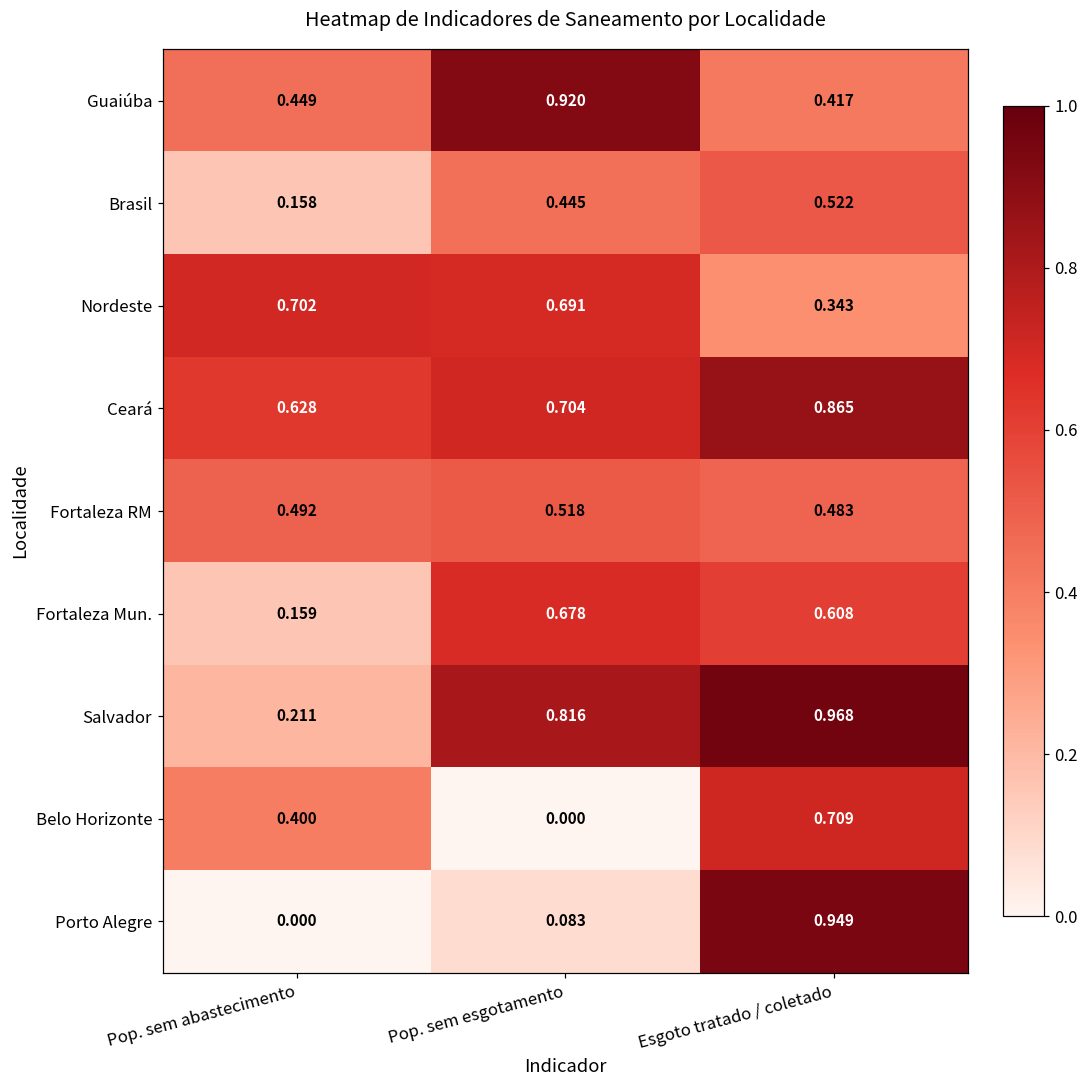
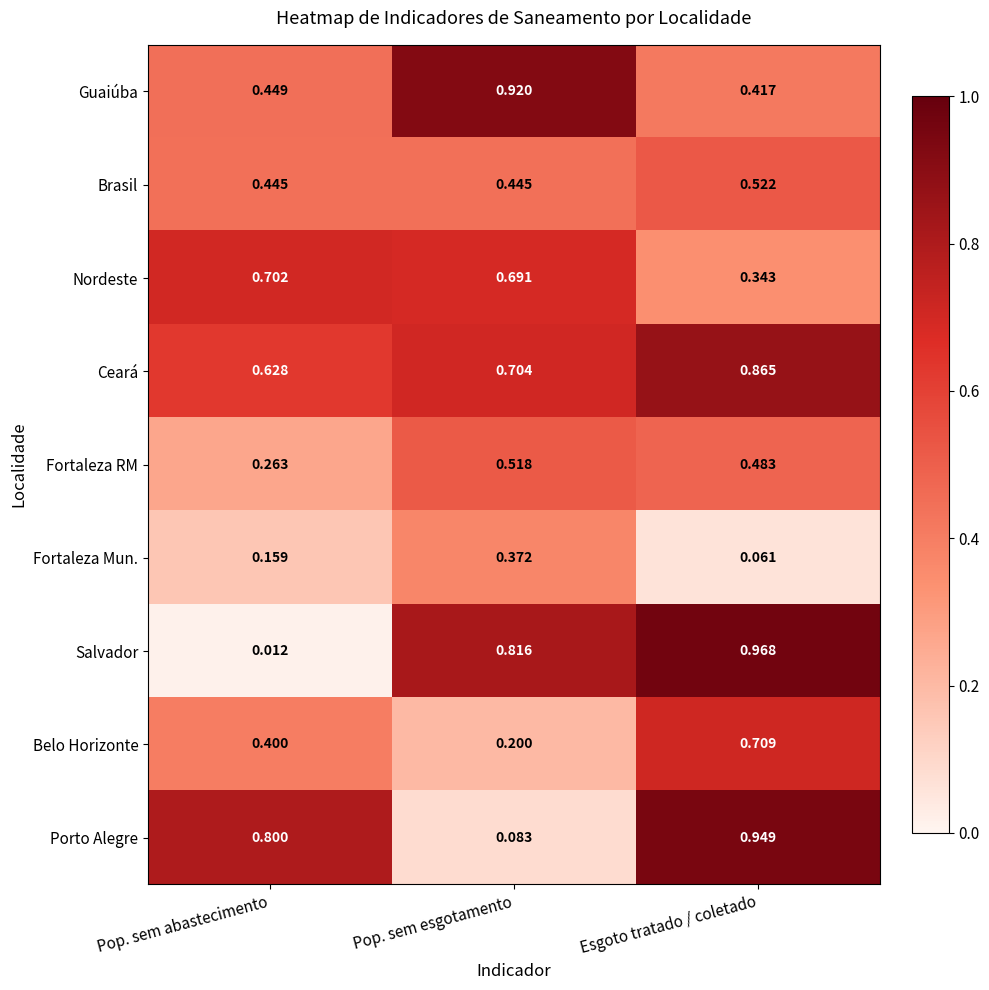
Brasil, Pop. sem abastecimento: 0.158 -> 0.445
Fortaleza RM, Pop. sem abastecimento: 0.492 -> 0.263
Fortaleza Mun., Pop. sem esgotamento: 0.678 -> 0.372
Fortaleza Mun., Esgoto tratado / coletado: 0.608 -> 0.061
Salvador, Pop. sem abastecimento: 0.211 -> 0.012
Belo Horizonte, Pop. sem esgotamento: 0.000 -> 0.200
Porto Alegre, Pop. sem abastecimento: 0.000 -> 0.800
